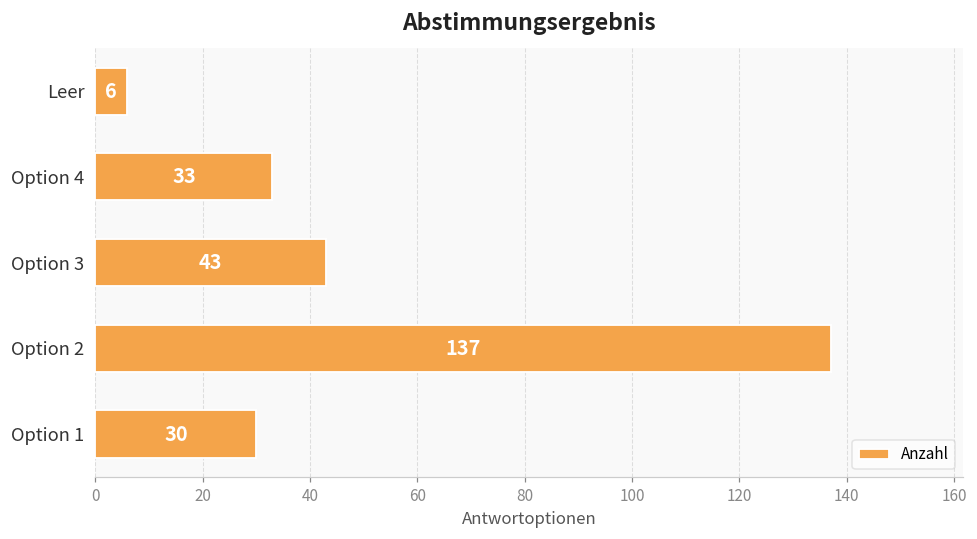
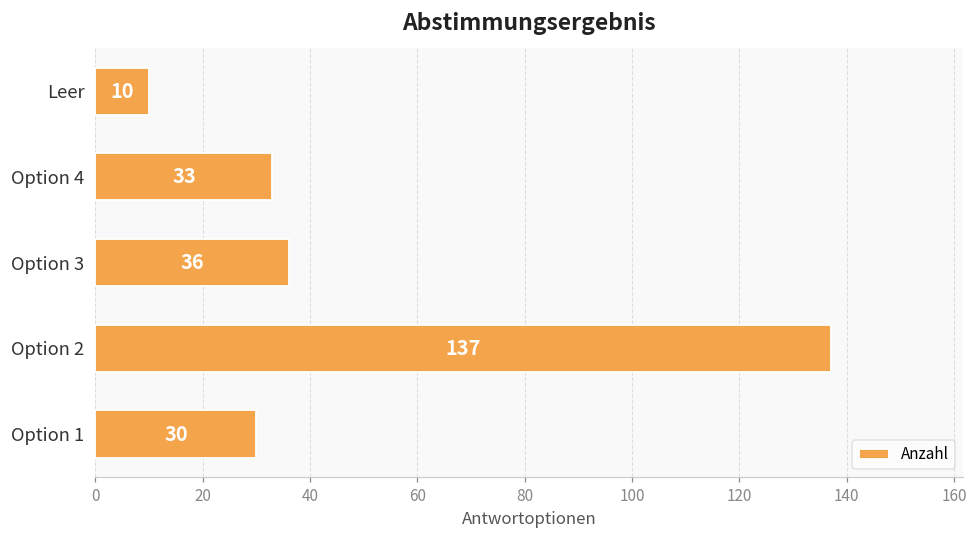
Leer: 6 -> 10
Option 3: 43 -> 36
